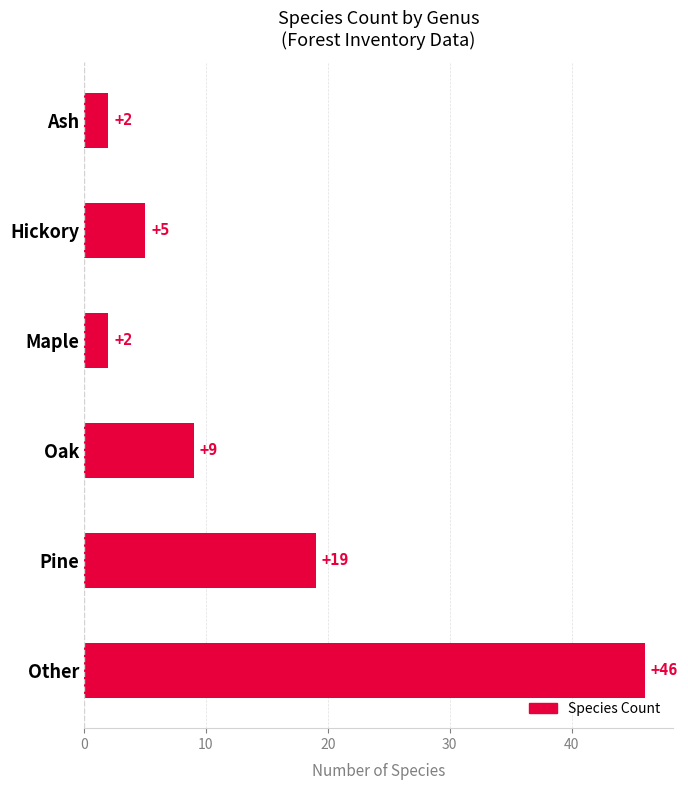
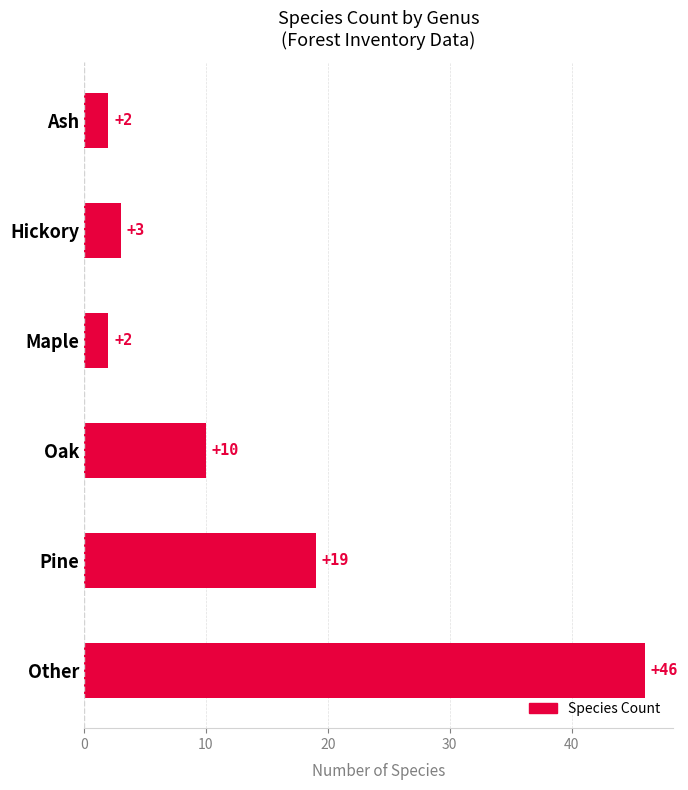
Hickory: +5 -> +3
Oak: +9 -> +10
